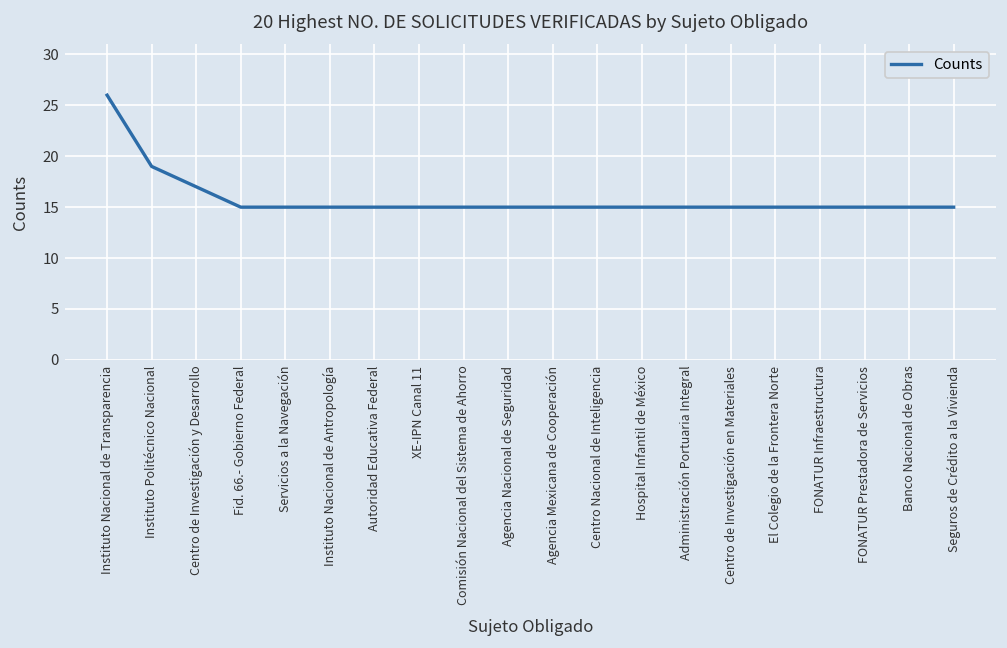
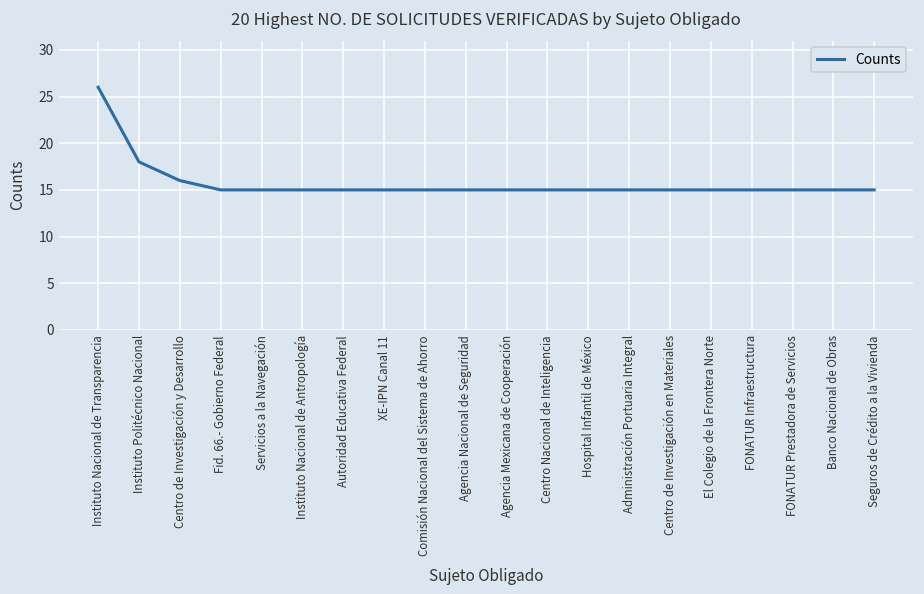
Instituto Politécnico Nacional: 19 -> 18
Centro de Investigación y Desarrollo: 17 -> 16
